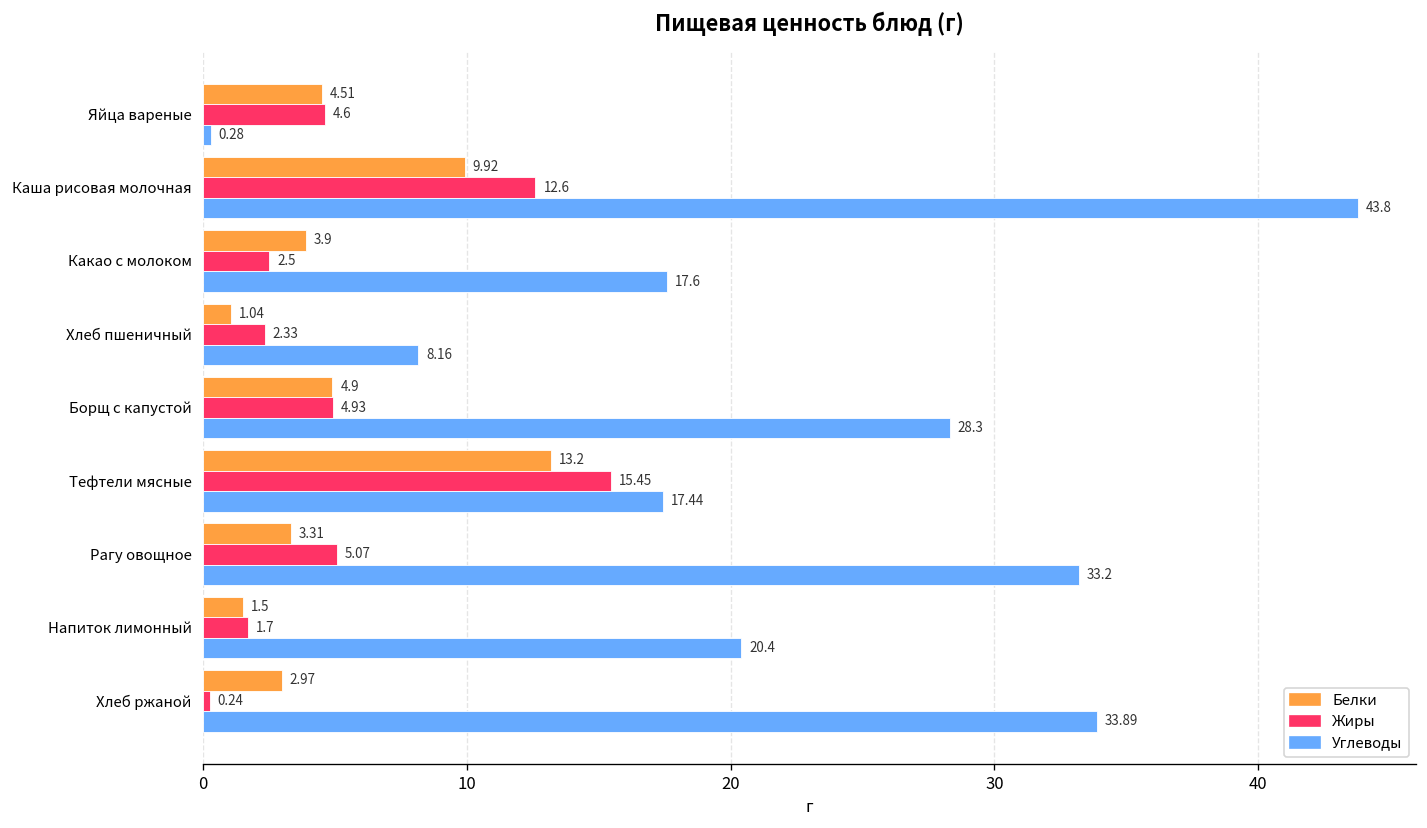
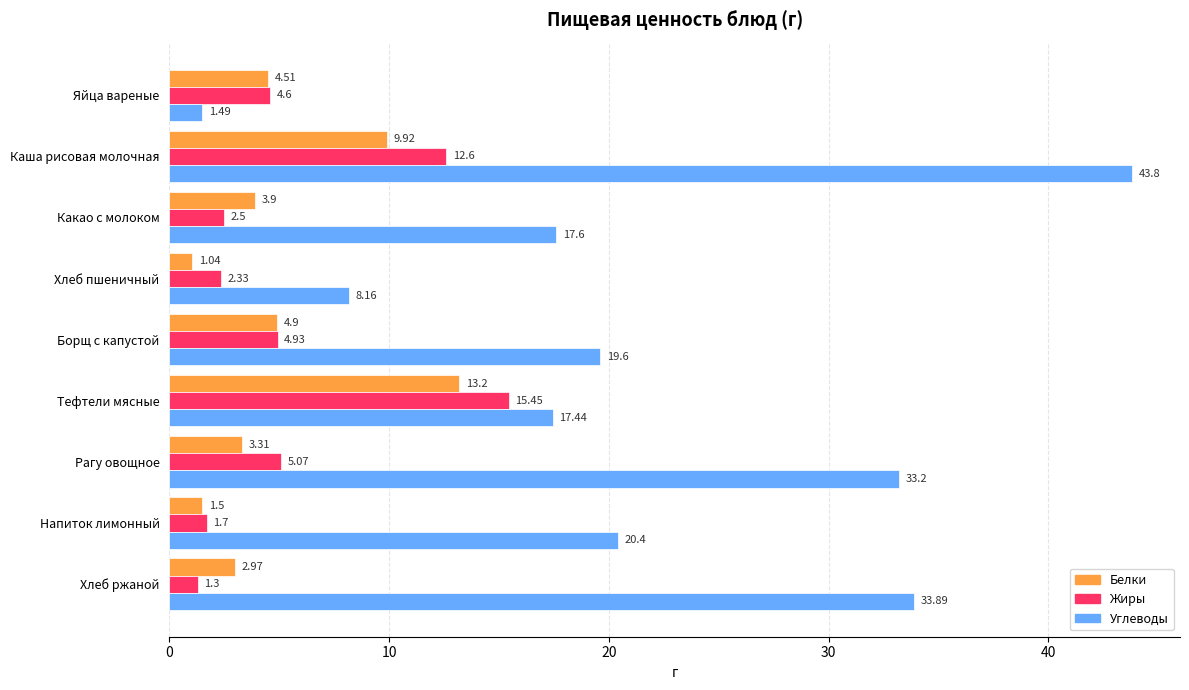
Углеводы, Яйца вареные: 0.28 -> 1.49
Углеводы, Борщ с капустой: 28.3 -> 19.6
Жиры, Хлеб ржаной: 0.24 -> 1.3
